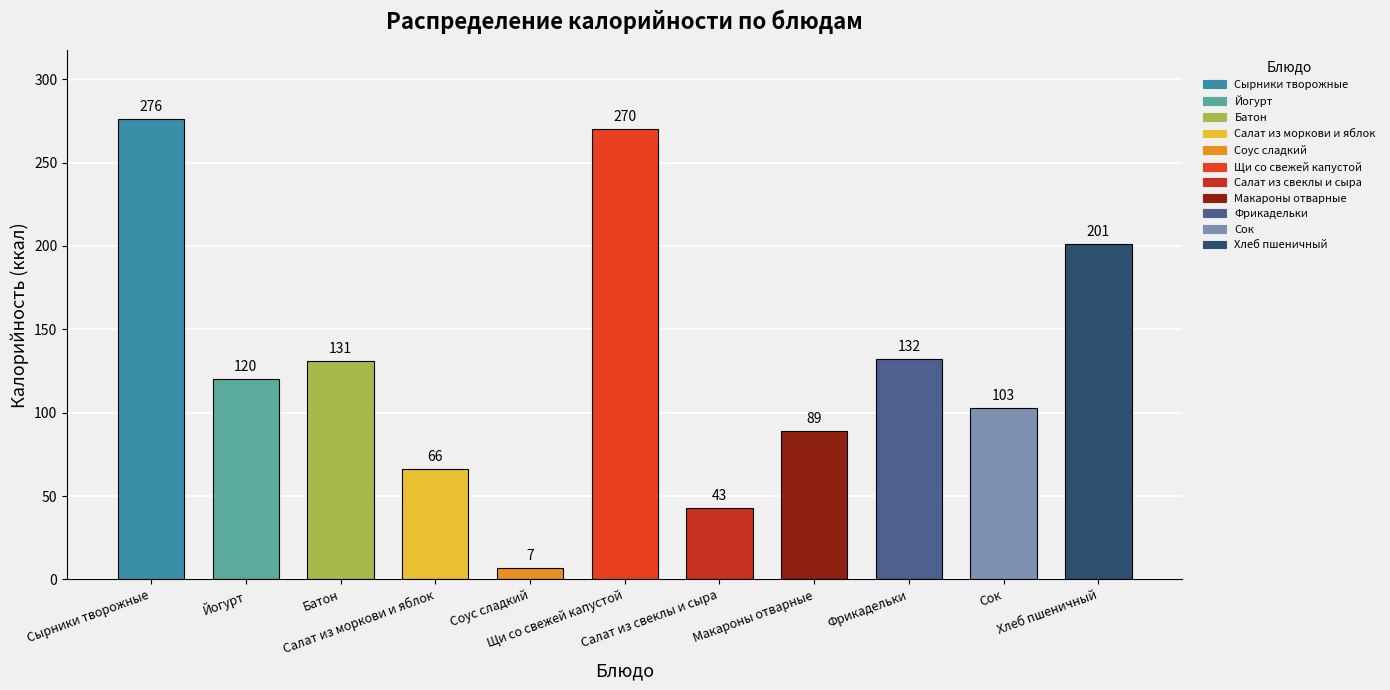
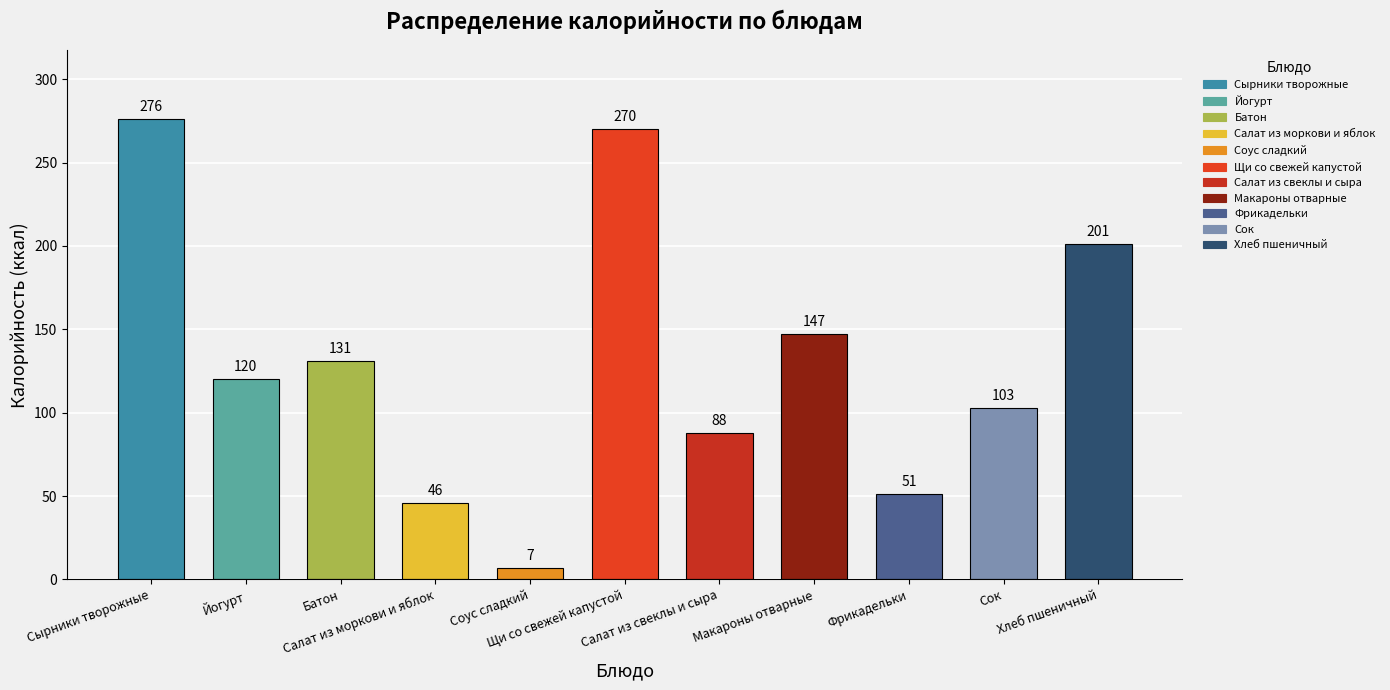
Салат из моркови и яблок: 66 -> 46
Салат из свеклы и сыра: 43 -> 88
Макароны отварные: 89 -> 147
Фрикадельки: 132 -> 51
